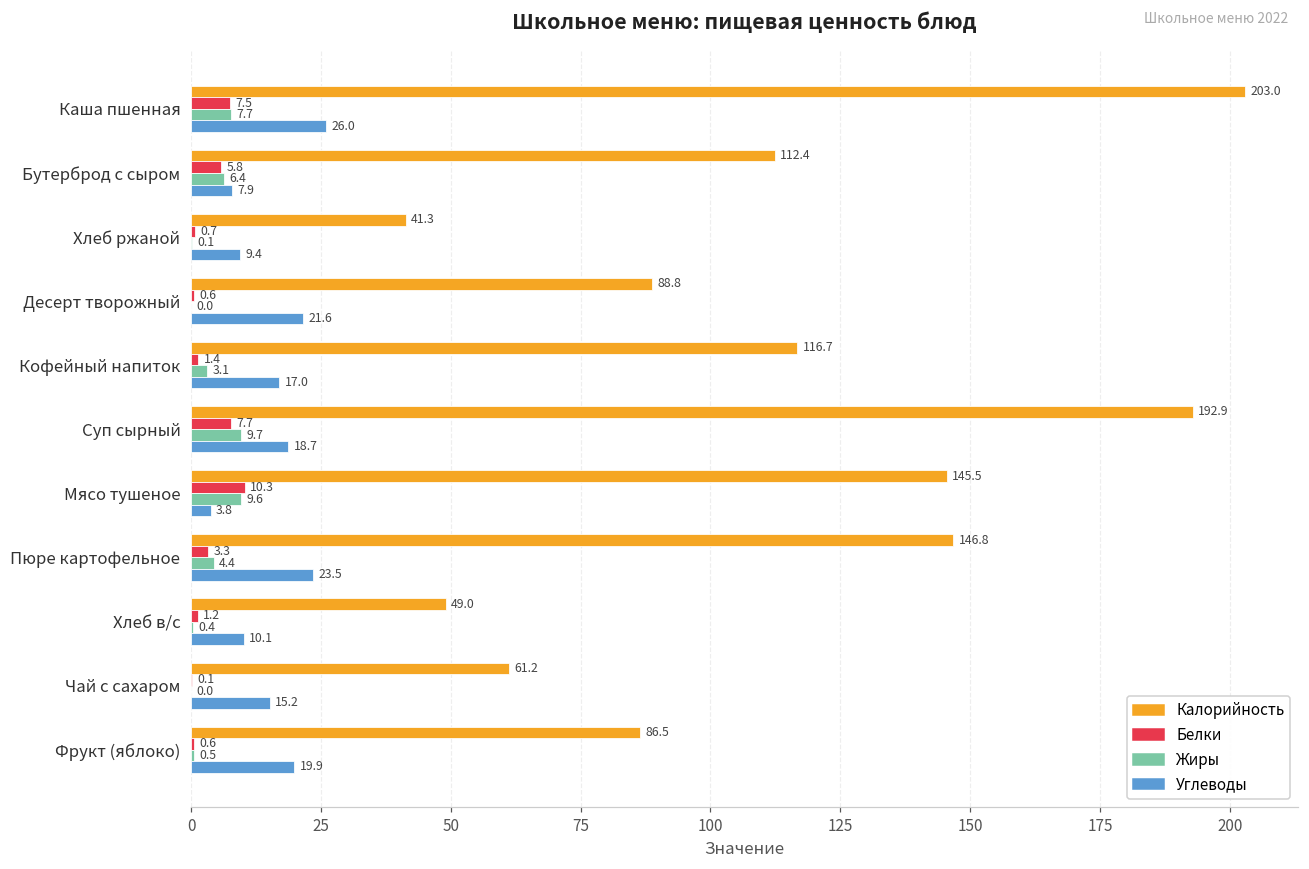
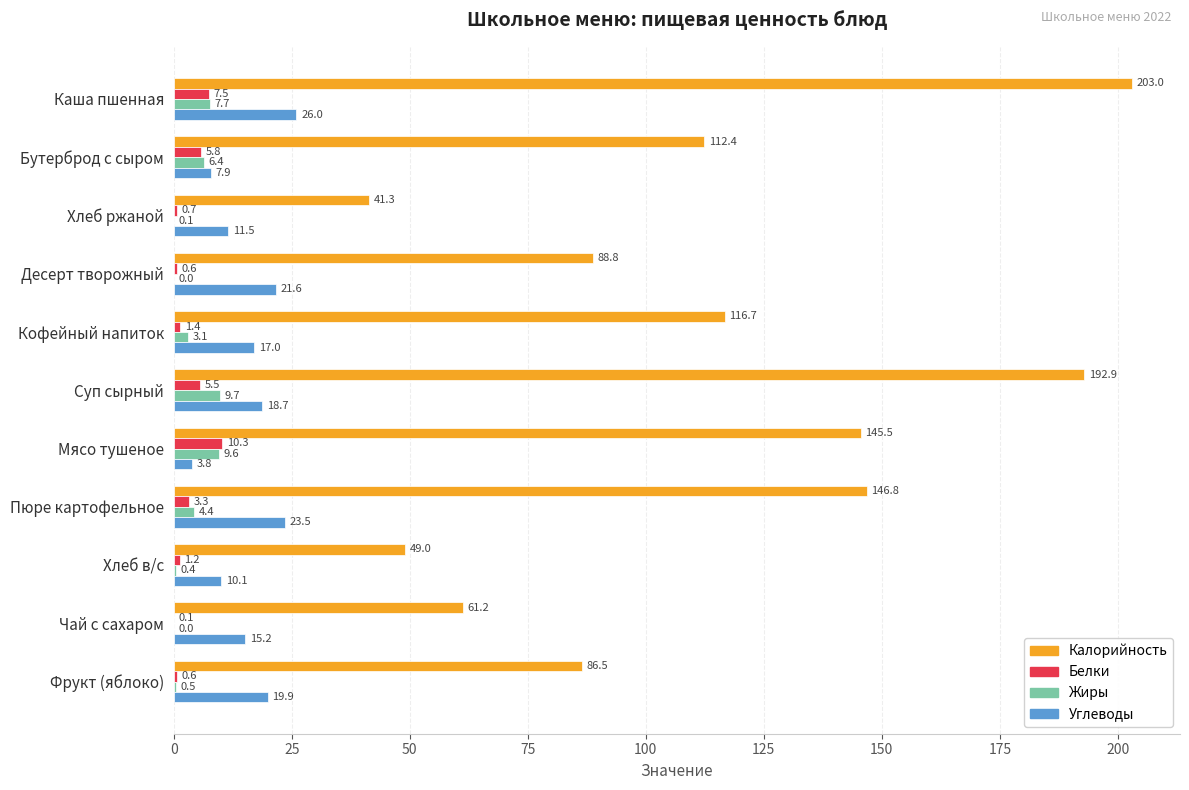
Углеводы, Хлеб ржаной: 9.4 -> 11.5
Белки, Суп сырный: 7.7 -> 5.5
